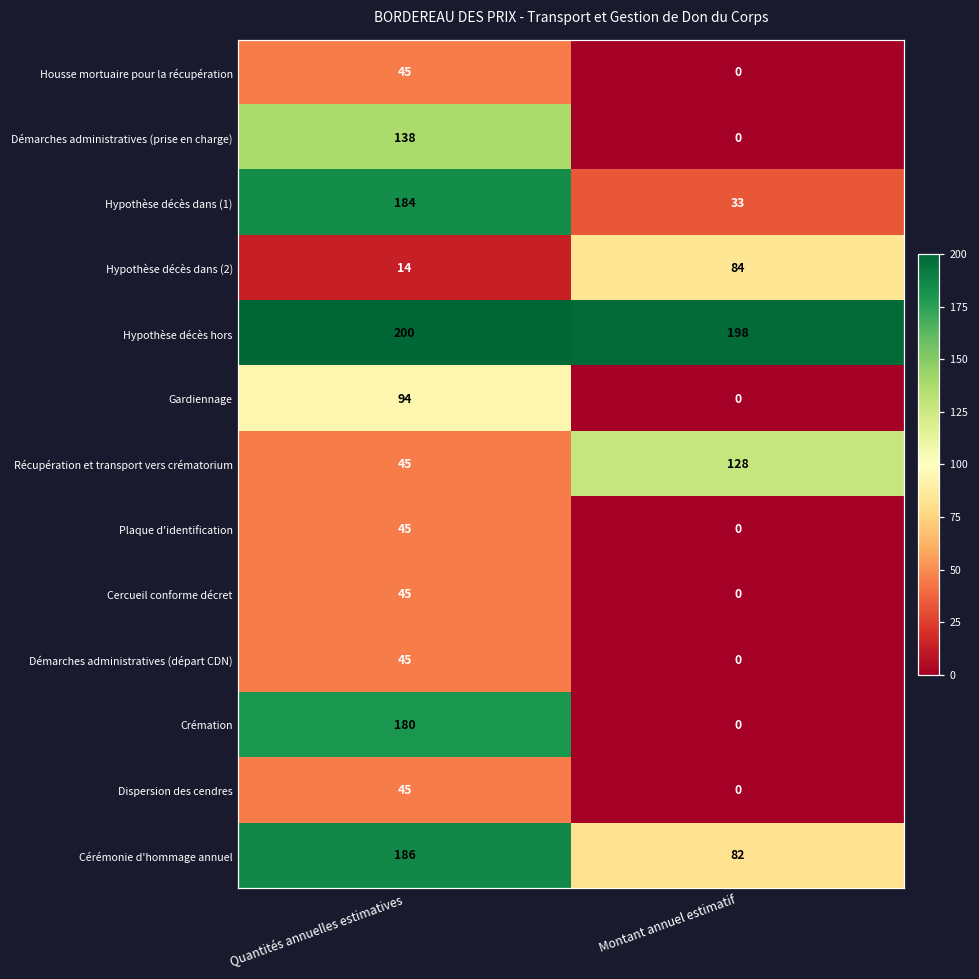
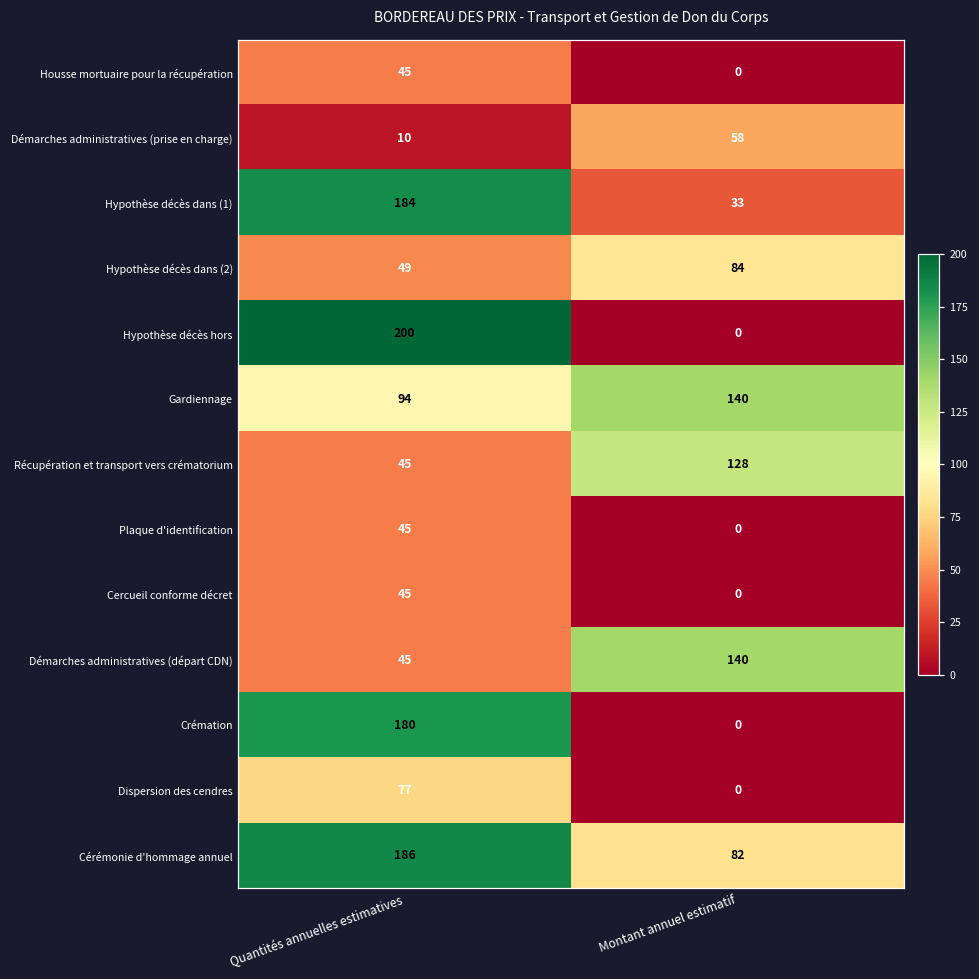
Démarches administratives (prise en charge), Quantités annuelles estimatives: 138 -> 10
Démarches administratives (prise en charge), Montant annuel estimatif: 0 -> 58
Hypothèse décès dans (2), Quantités annuelles estimatives: 14 -> 49
Hypothèse décès hors, Montant annuel estimatif: 198 -> 0
Gardiennage, Montant annuel estimatif: 0 -> 140
Démarches administratives (départ CDN), Montant annuel estimatif: 0 -> 140
Dispersion des cendres, Quantités annuelles estimatives: 45 -> 77
